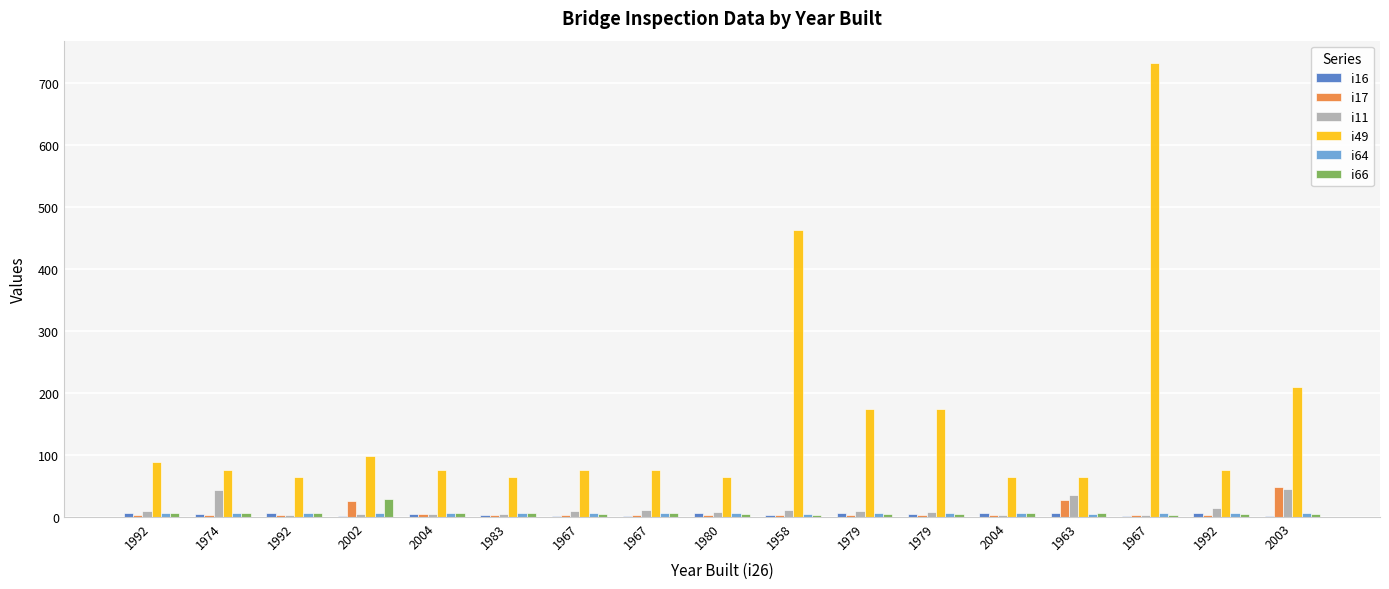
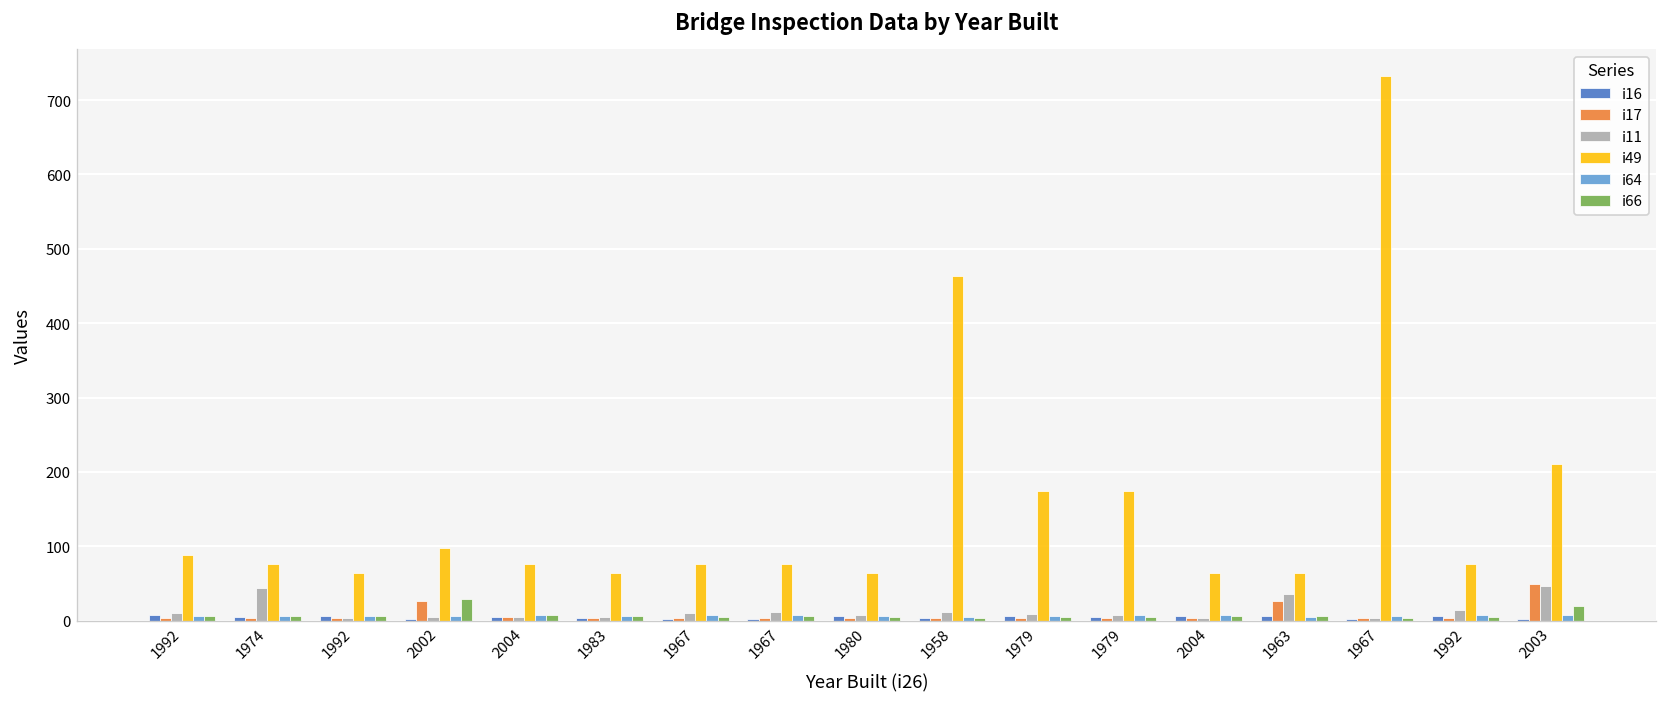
i66, 2003: 10 -> 20
